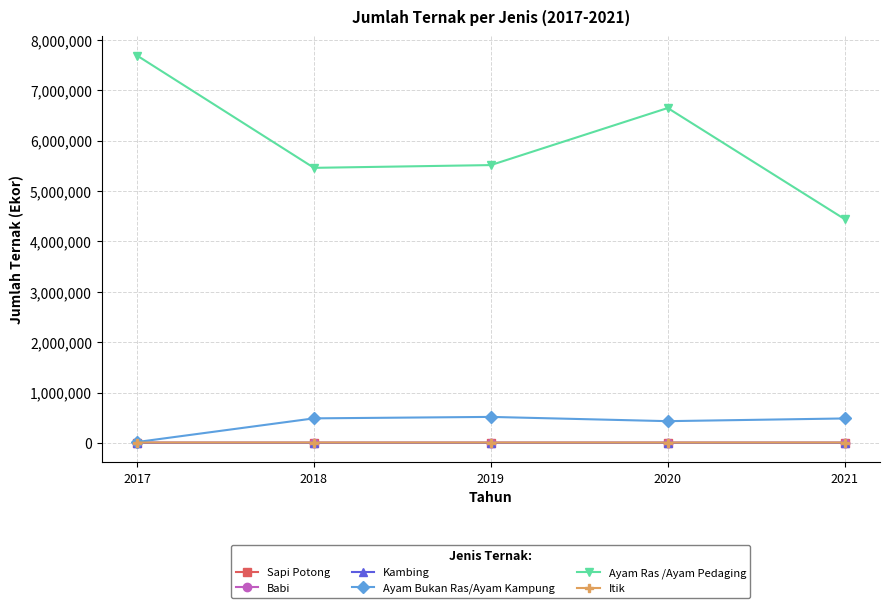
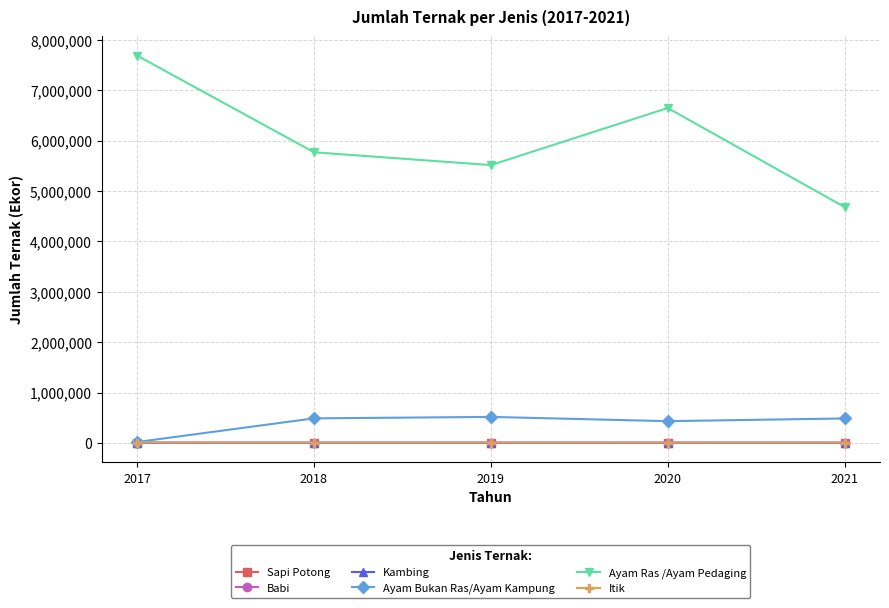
Ayam Ras /Ayam Pedaging, 2018: 5,500,000 -> 5,800,000
Ayam Ras /Ayam Pedaging, 2021: 4,400,000 -> 4,700,000
